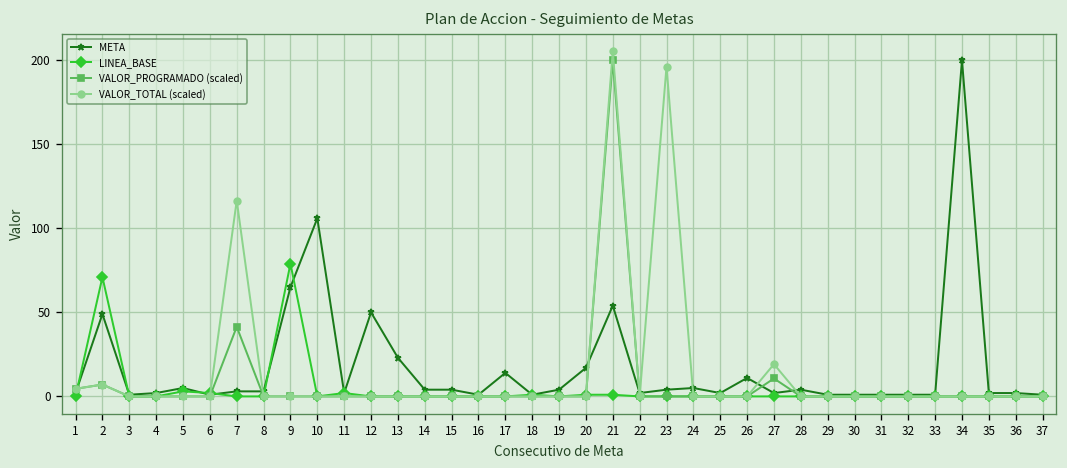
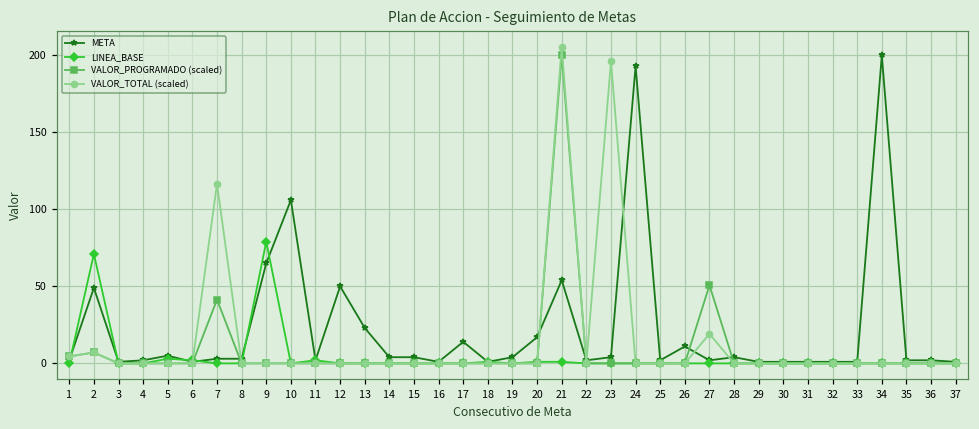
META, 24: 5 -> 193
VALOR_PROGRAMADO (scaled), 27: 11 -> 51
